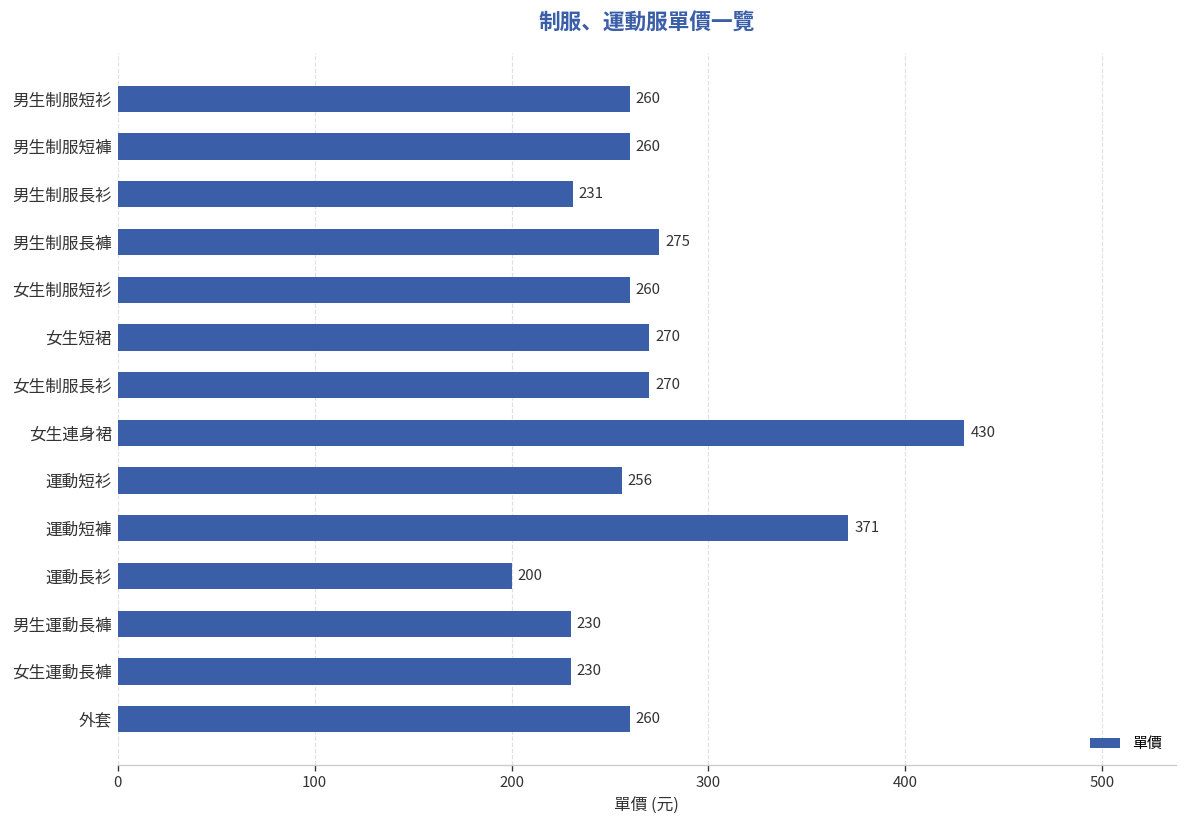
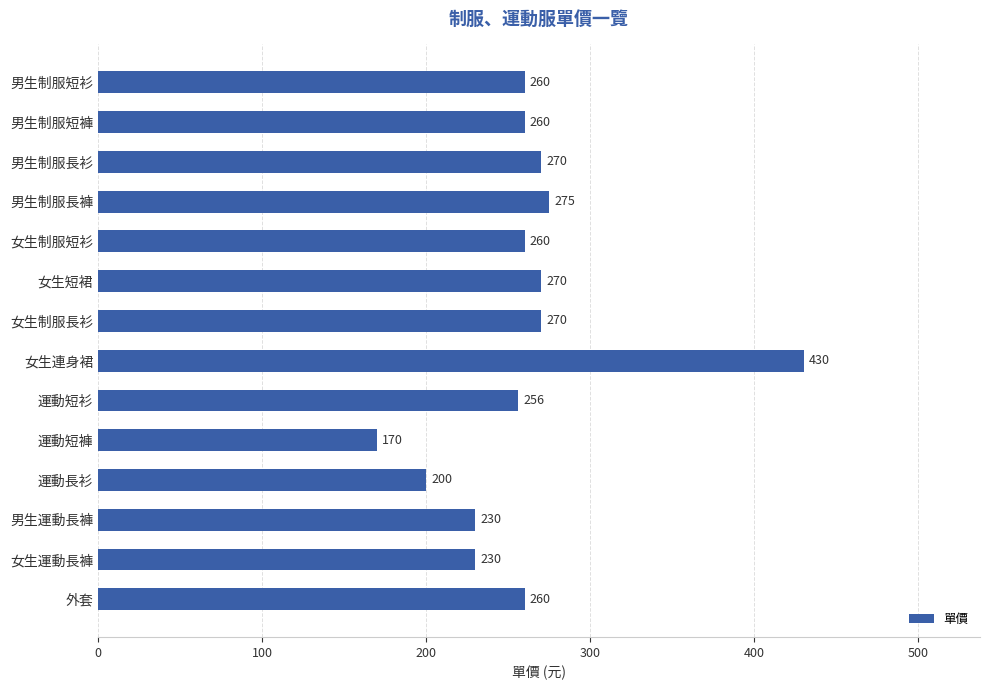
男生制服長衫: 231 -> 270
運動短褲: 371 -> 170
